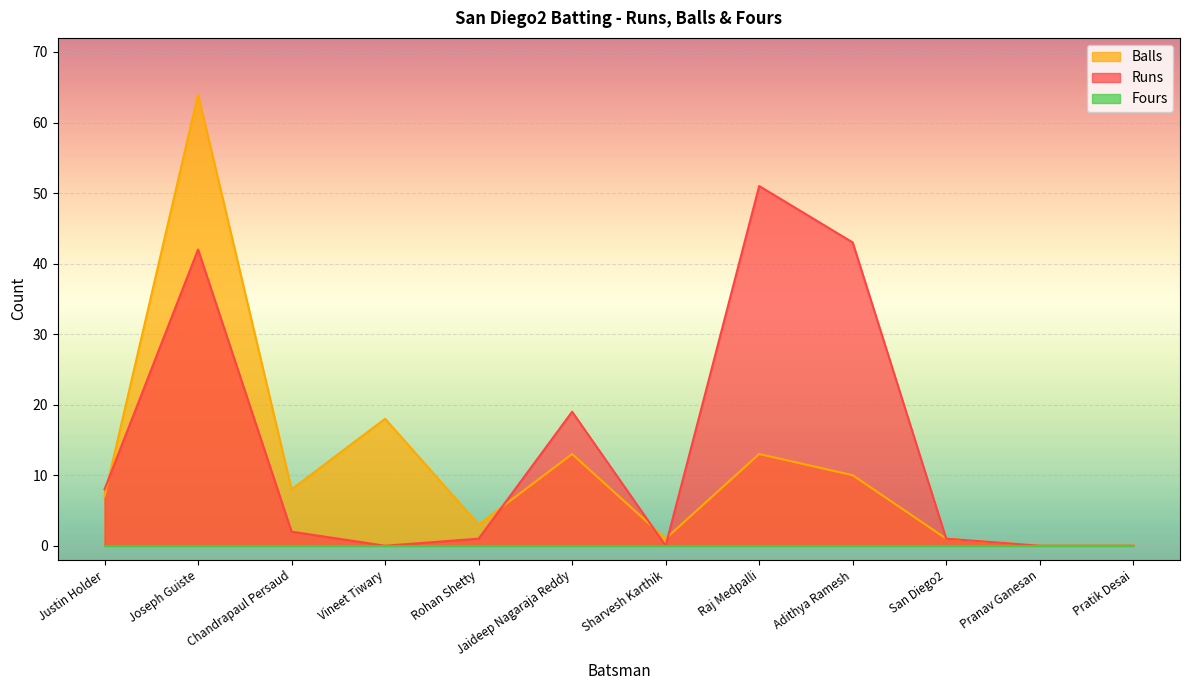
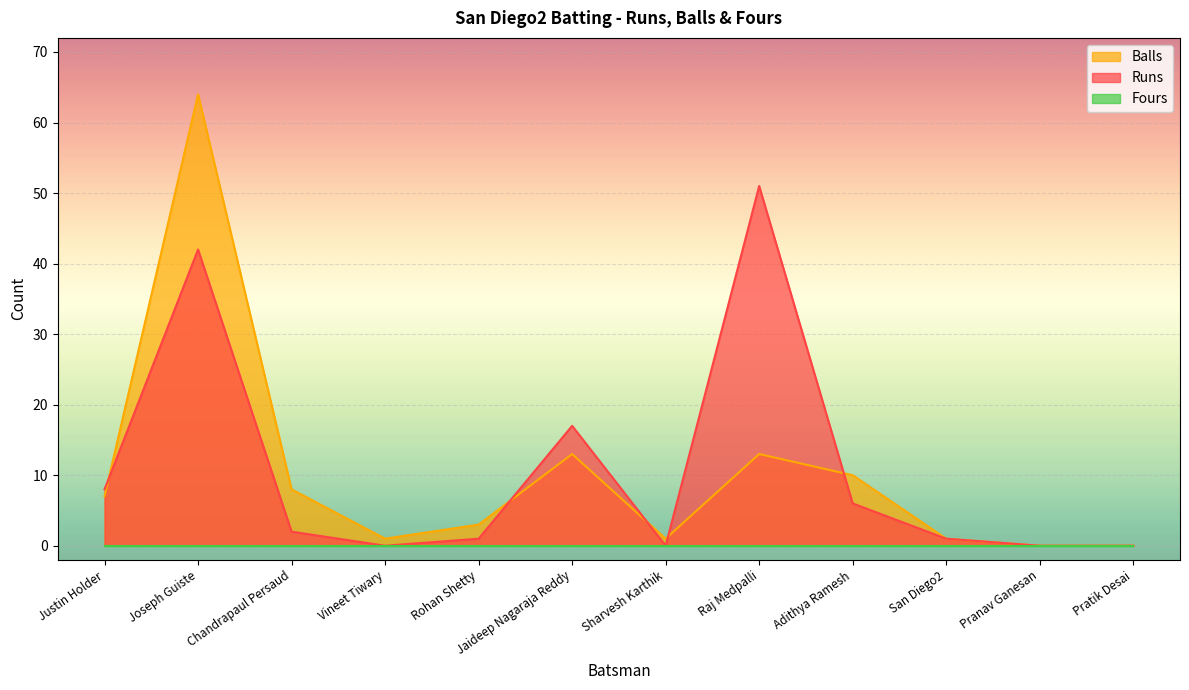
Balls, Vineet Tiwary: 18 -> 1
Runs, Jaideep Nagaraja Reddy: 19 -> 17
Runs, Adithya Ramesh: 43 -> 6
